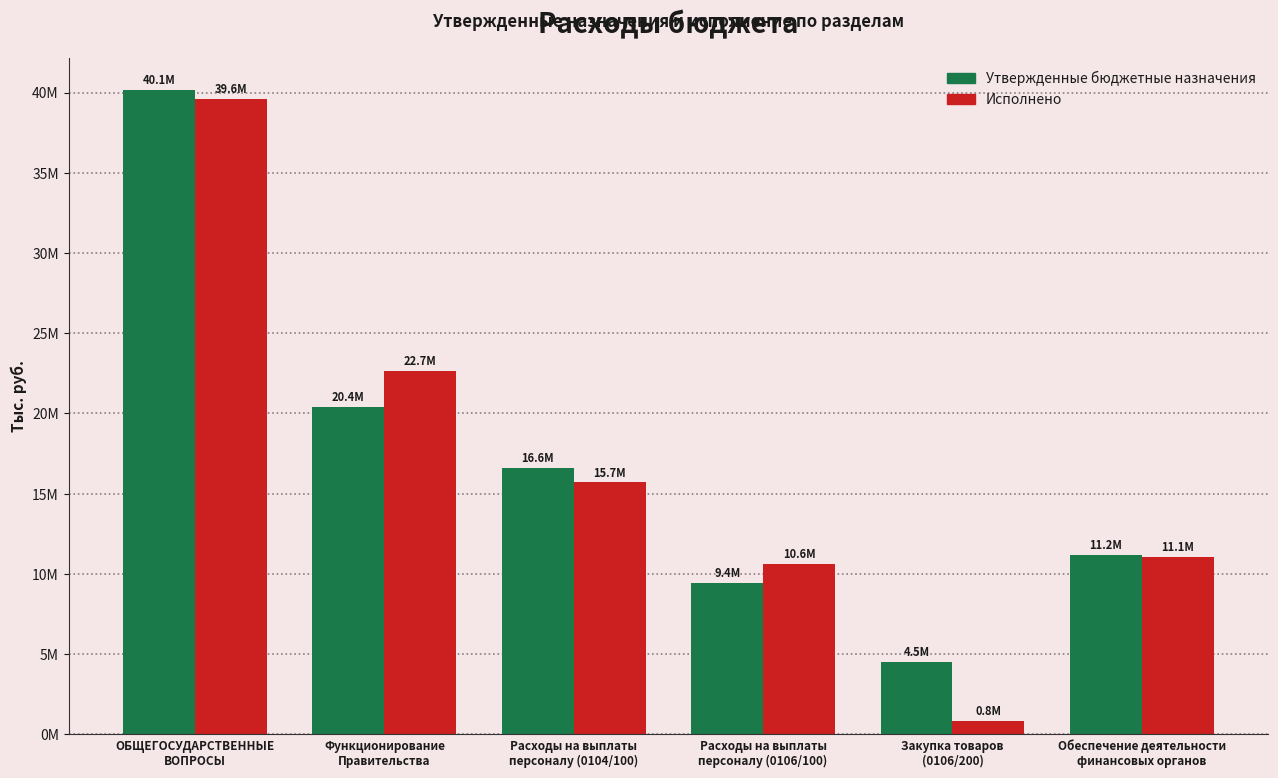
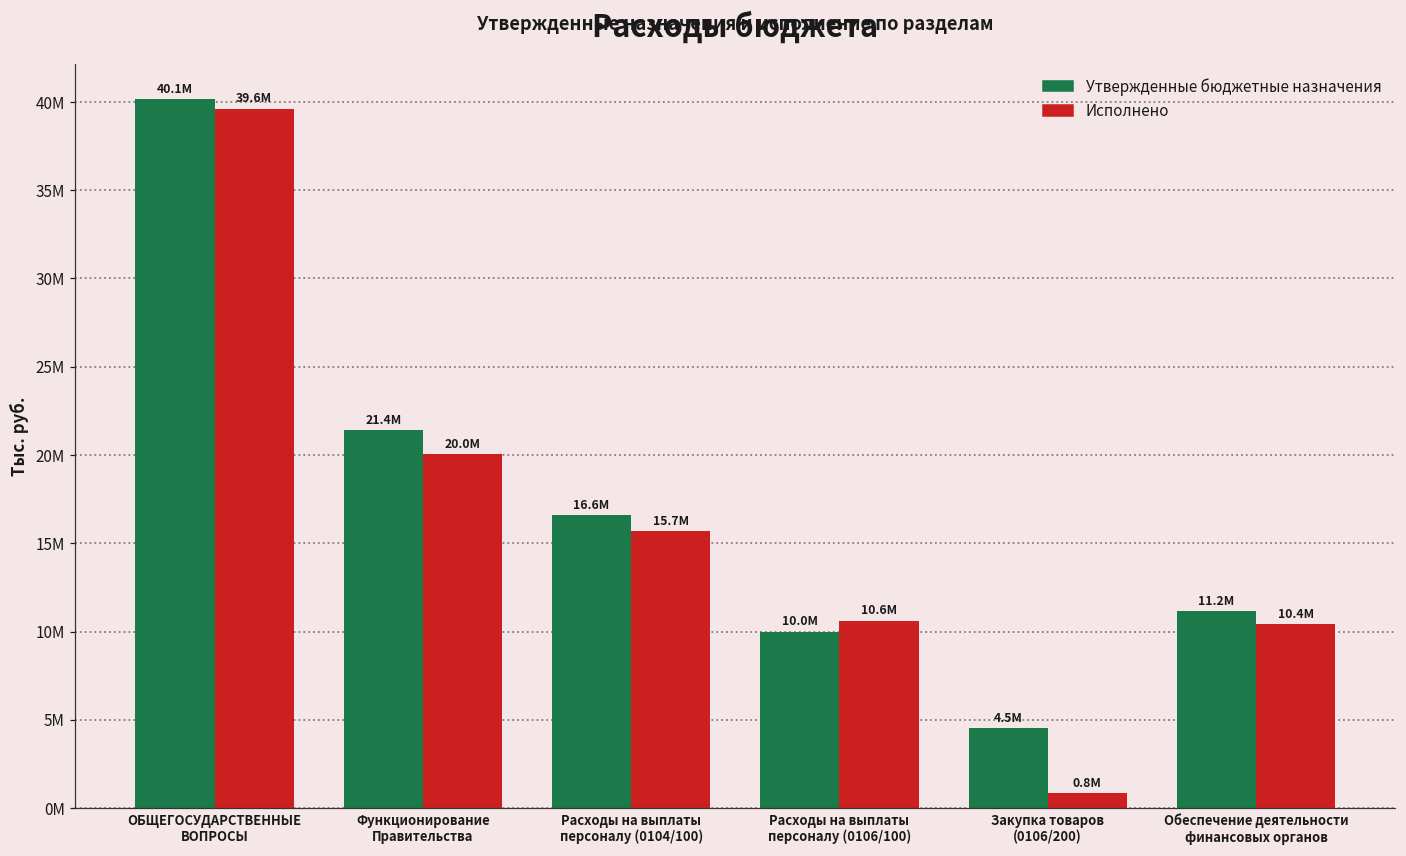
Утвержденные бюджетные назначения, Функционирование Правительства: 20.4M -> 21.4M
Исполнено, Функционирование Правительства: 22.7M -> 20.0M
Утвержденные бюджетные назначения, Расходы на выплаты персоналу (0106/100): 9.4M -> 10.0M
Исполнено, Обеспечение деятельности финансовых органов: 11.1M -> 10.4M
